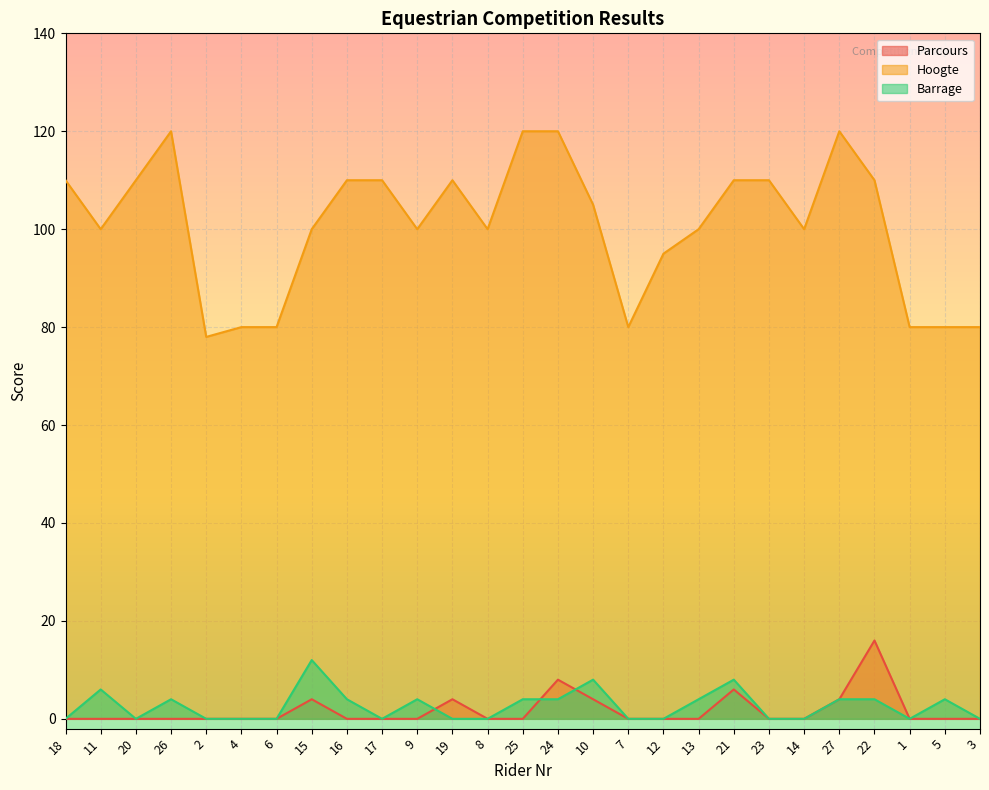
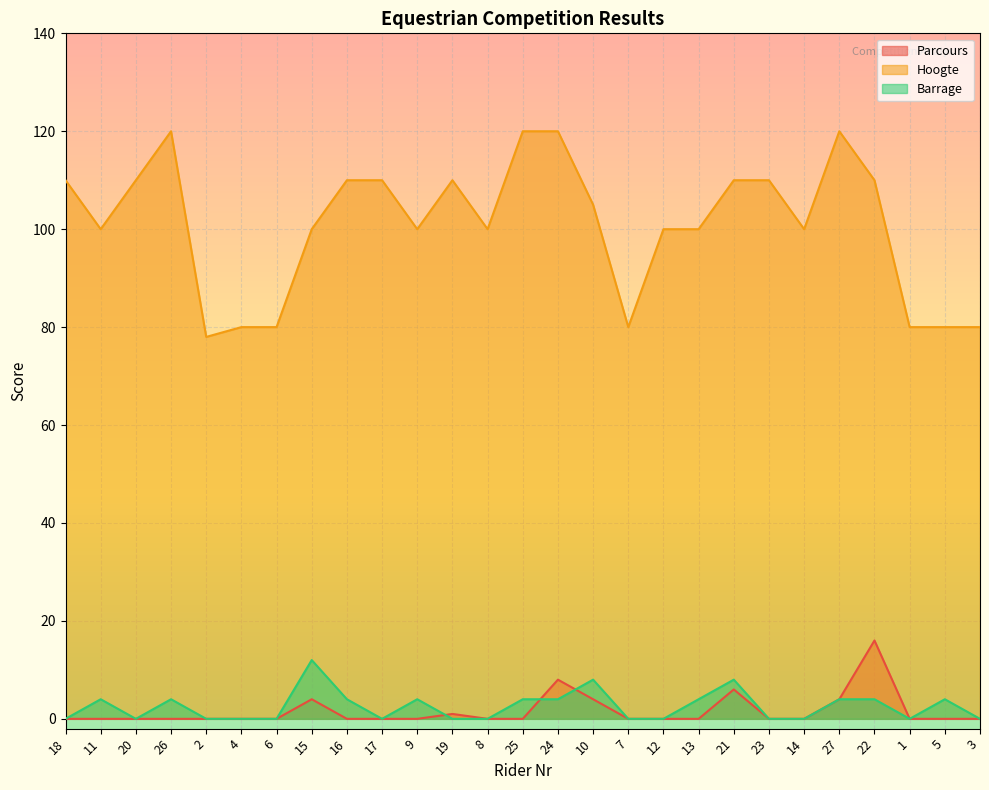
Barrage, 11: 6 -> 4
Parcours, 19: 4 -> 1
Hoogte, 12: 95 -> 100
